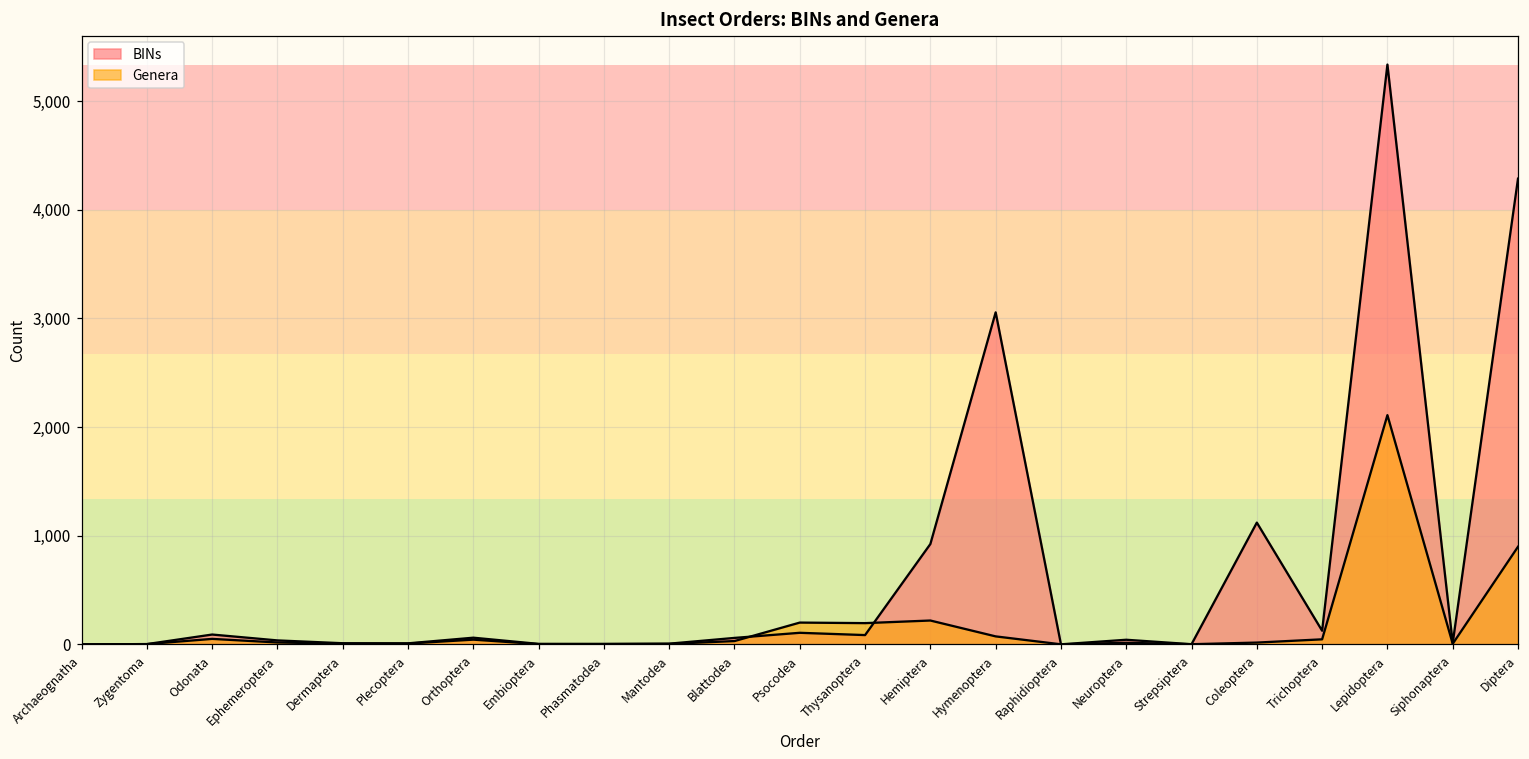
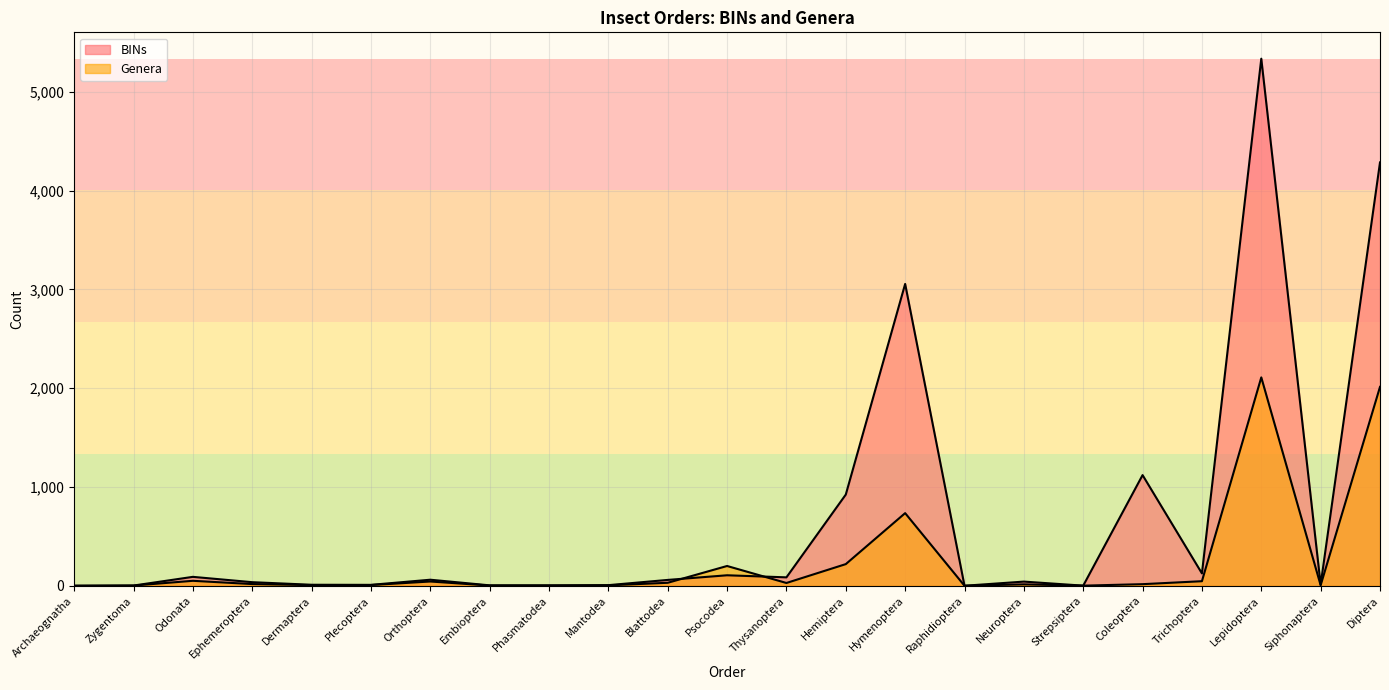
Genera, Thysanoptera: 200 -> 0
Genera, Hymenoptera: 100 -> 700
Genera, Diptera: 900 -> 2,000
